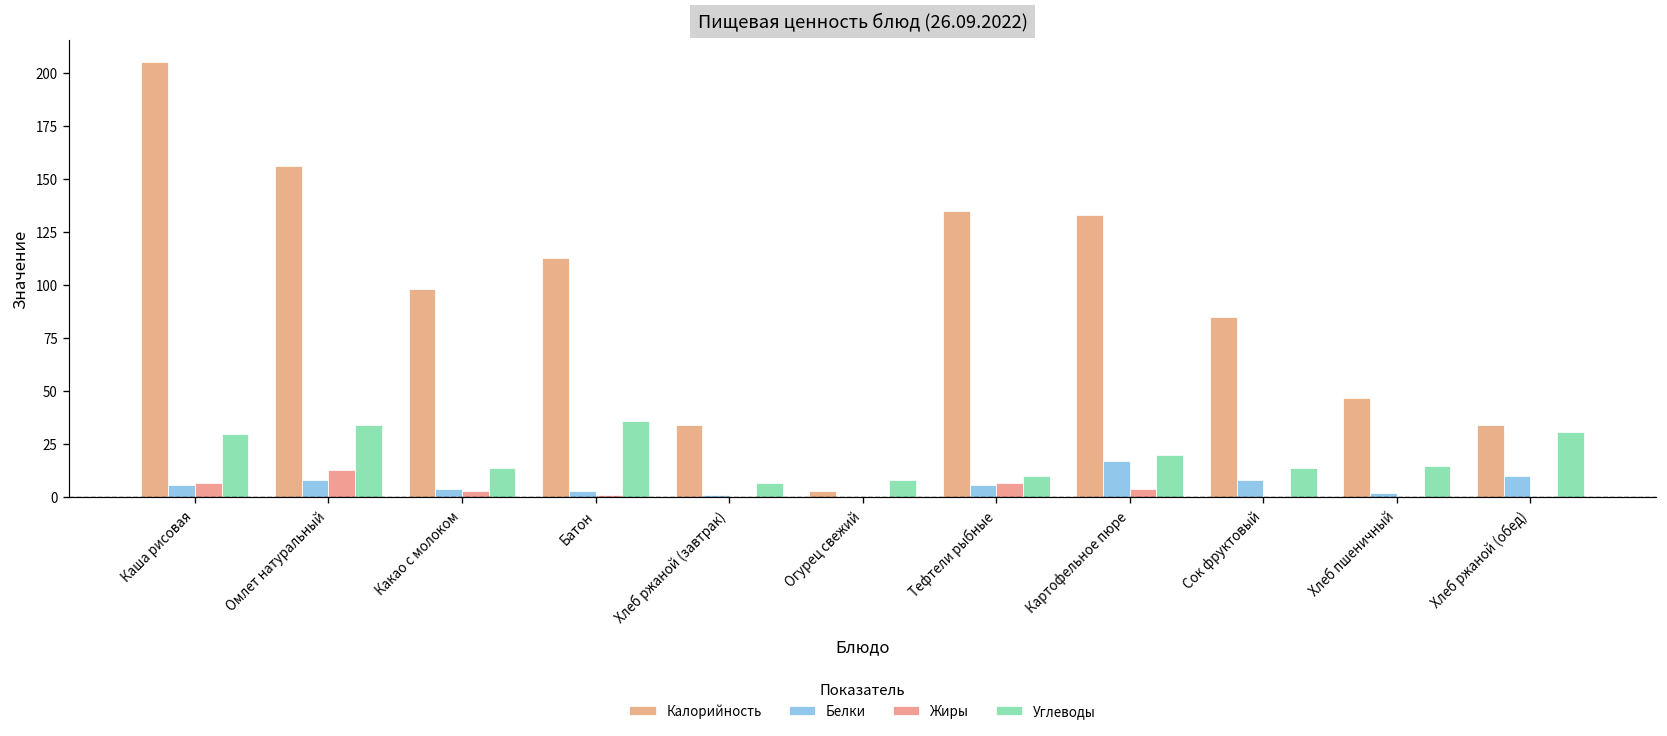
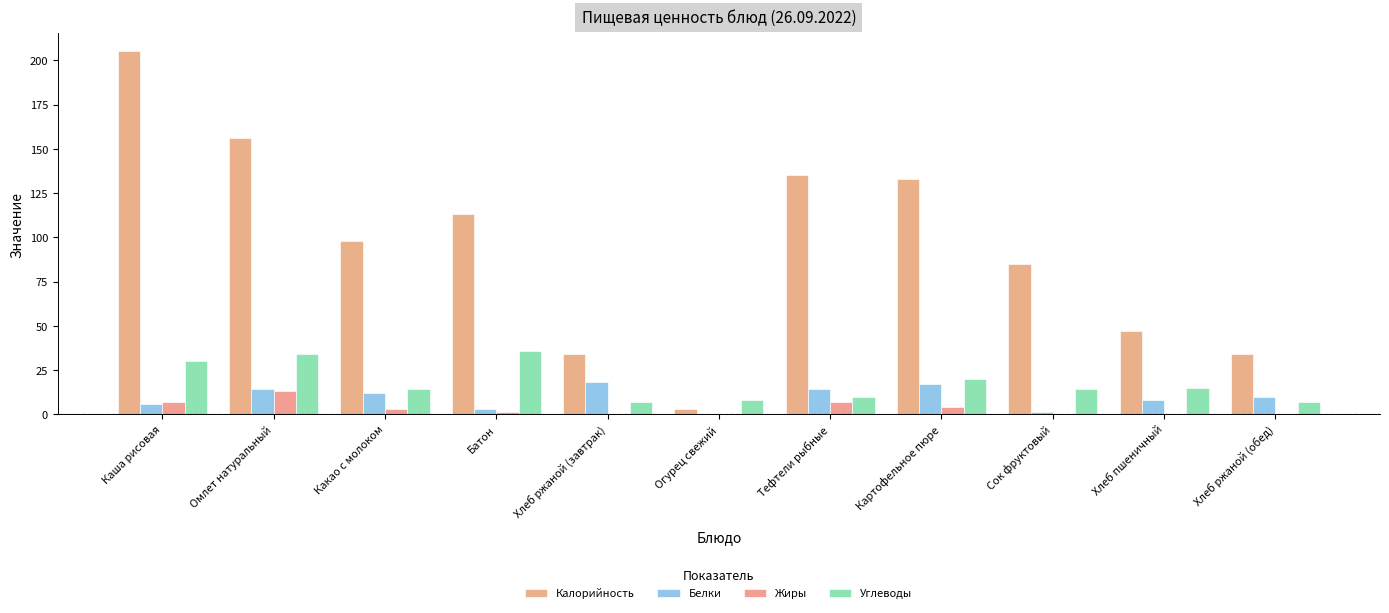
Белки, Омлет натуральный: 8 -> 14
Белки, Какао с молоком: 4 -> 12
Белки, Хлеб ржаной (завтрак): 1 -> 18
Белки, Тефтели рыбные: 6 -> 14
Белки, Сок фруктовый: 8 -> 1
Белки, Хлеб пшеничный: 2 -> 8
Углеводы, Хлеб ржаной (обед): 31 -> 7
